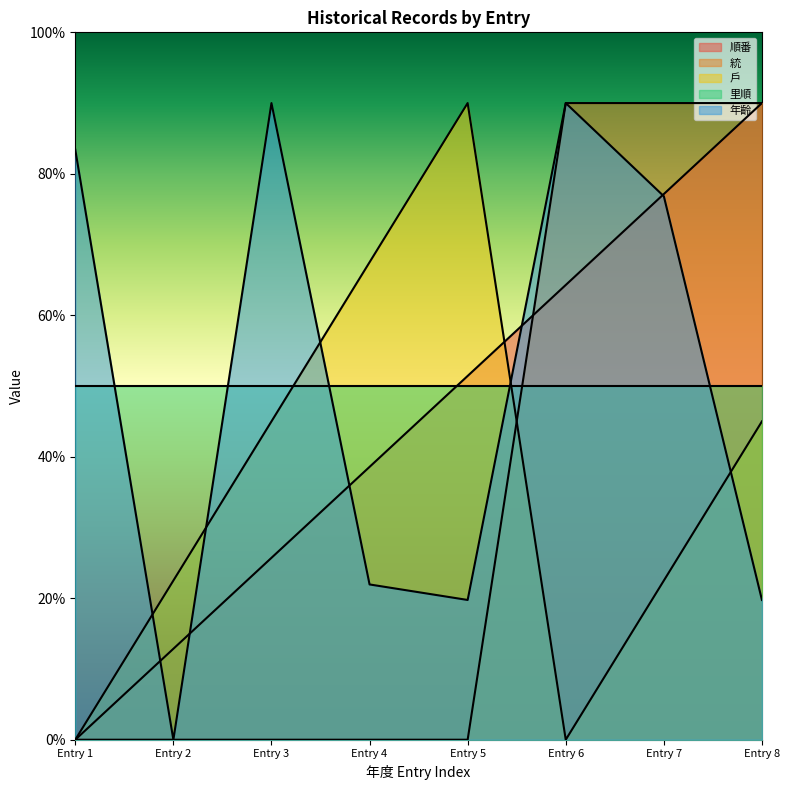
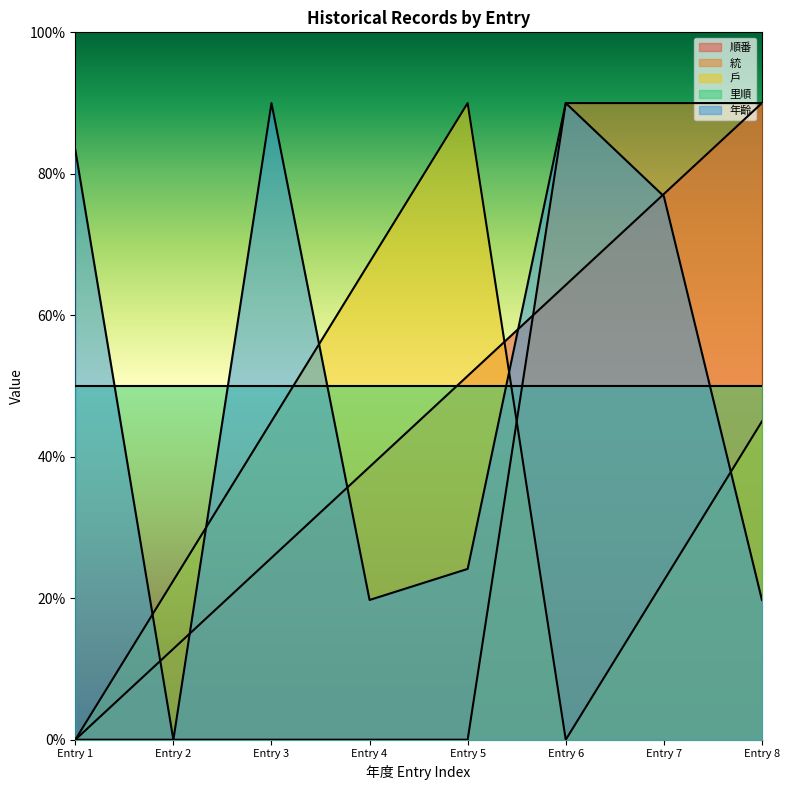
年齡, Entry 4: 22% -> 20%
年齡, Entry 5: 20% -> 24%
